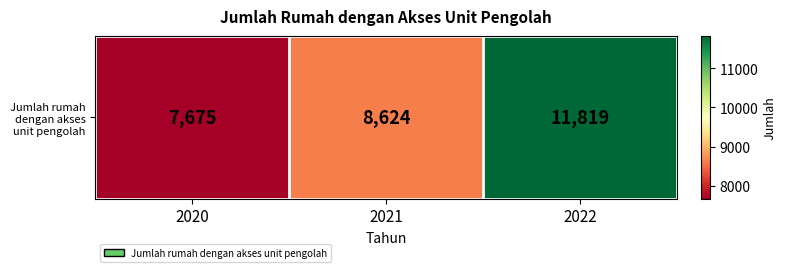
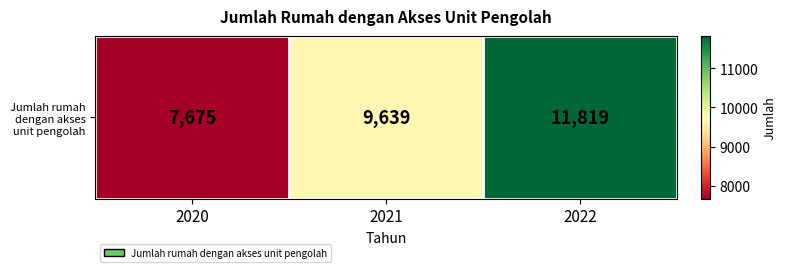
Jumlah rumah dengan akses unit pengolah, 2021: 8,624 -> 9,639
